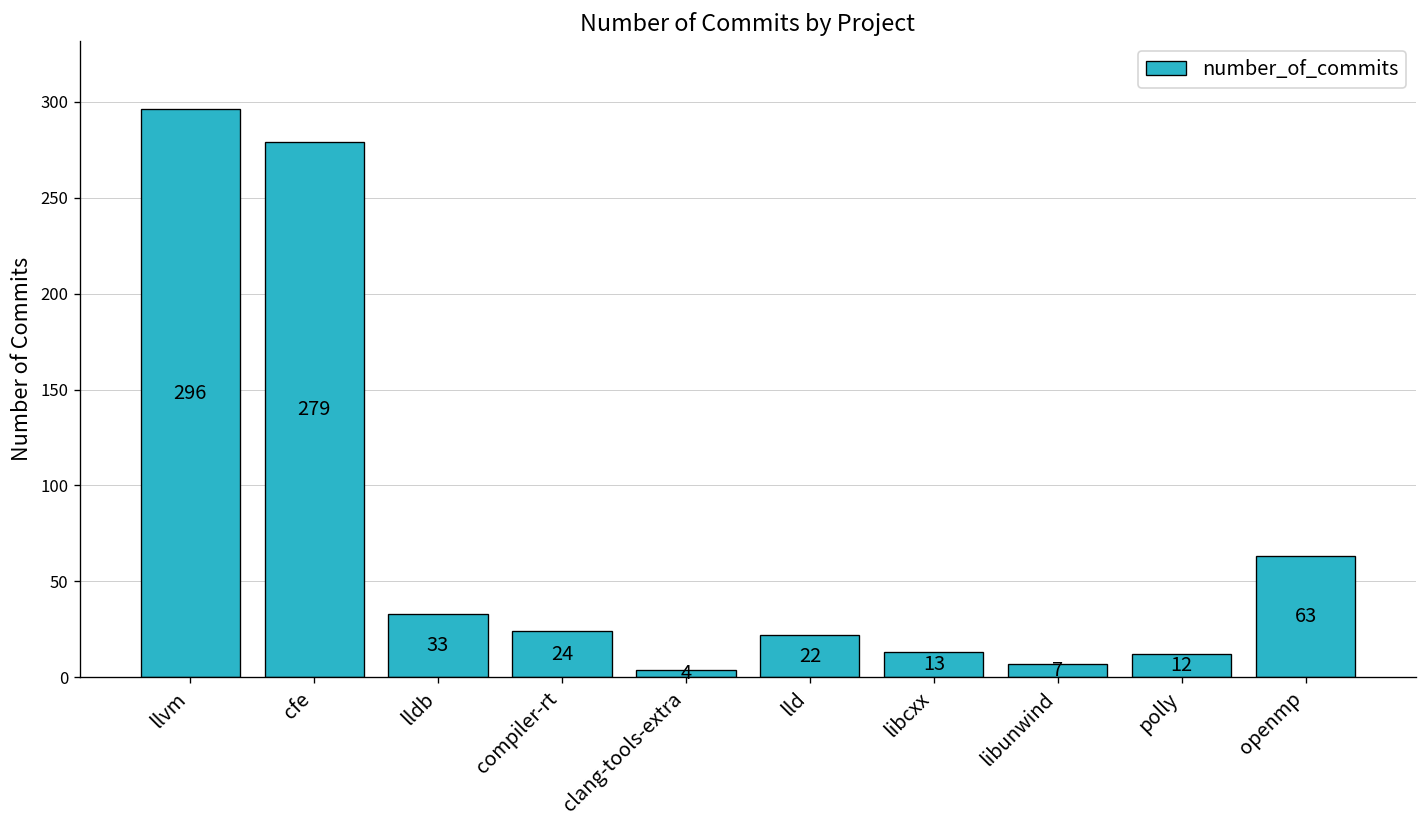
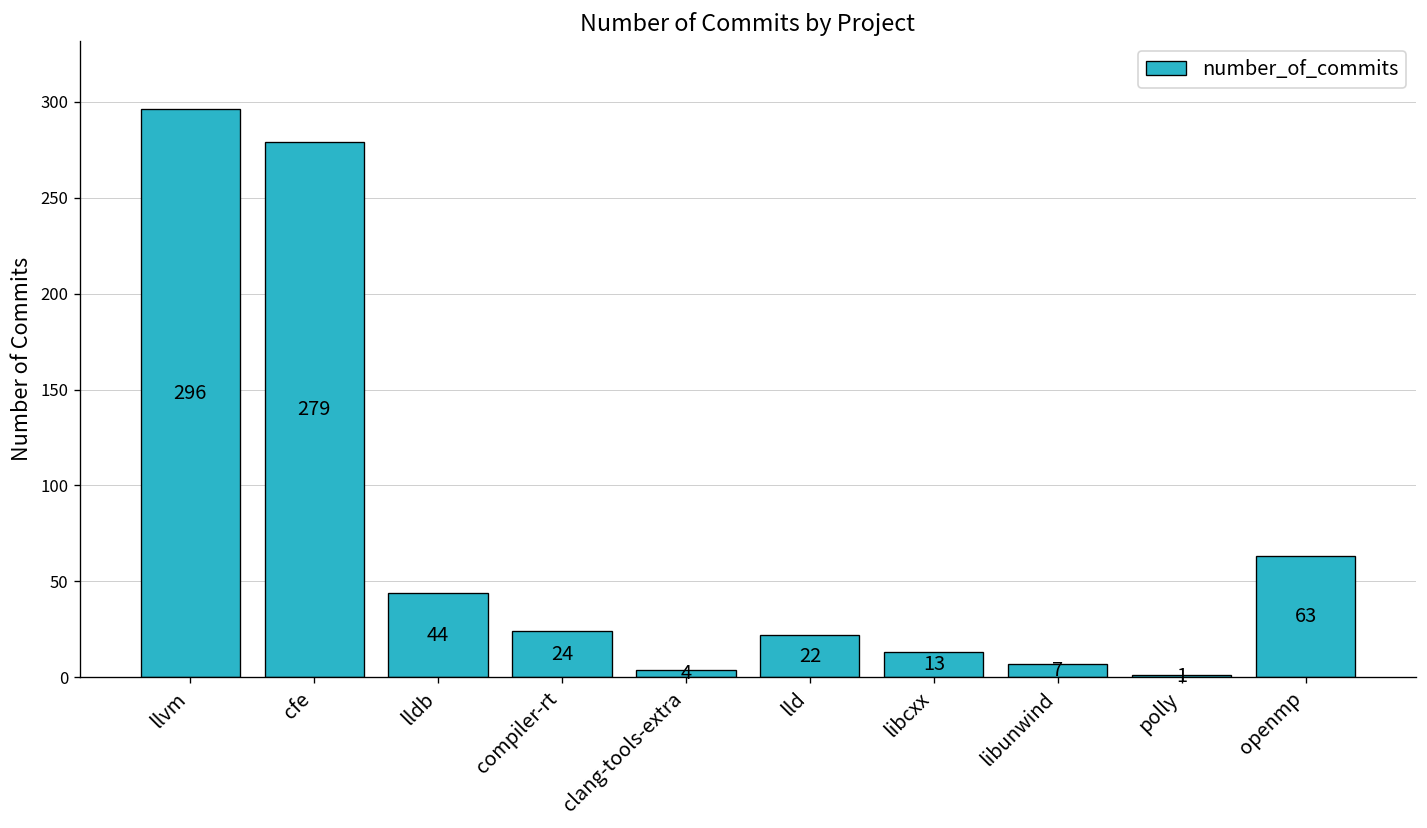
lldb: 33 -> 44
polly: 12 -> 1
